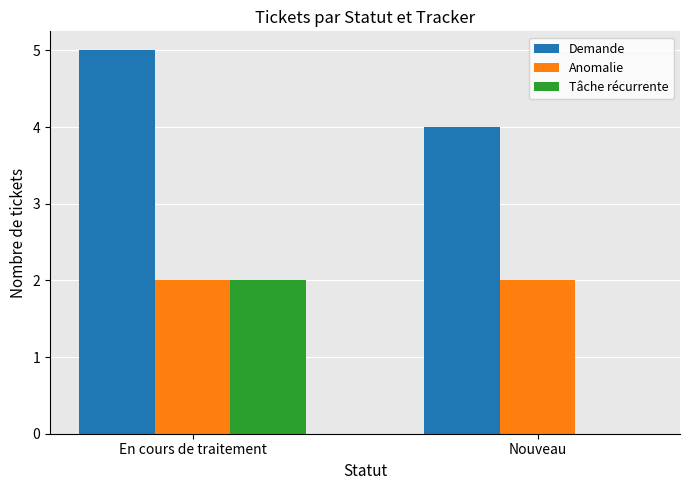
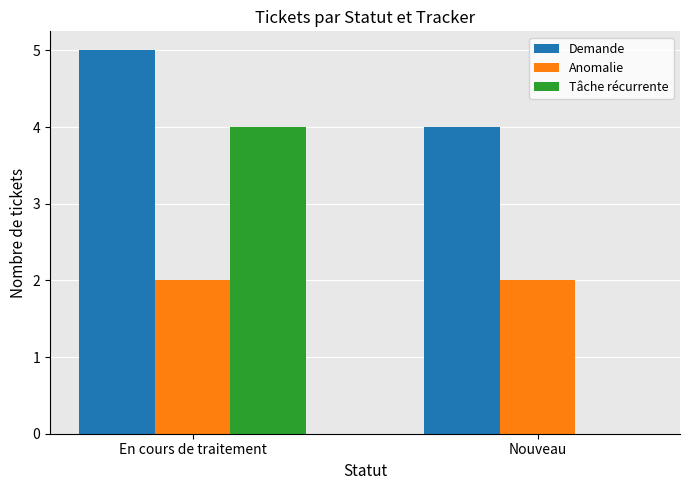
Tâche récurrente, En cours de traitement: 2 -> 4
